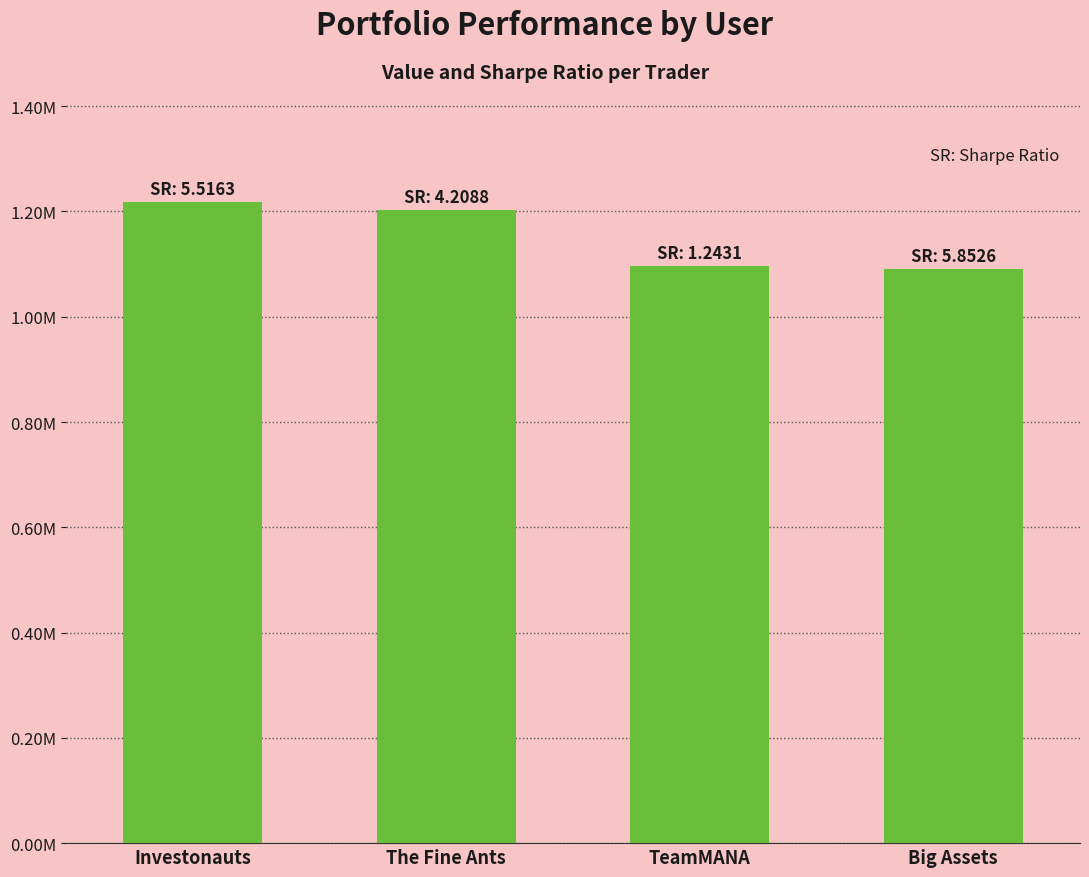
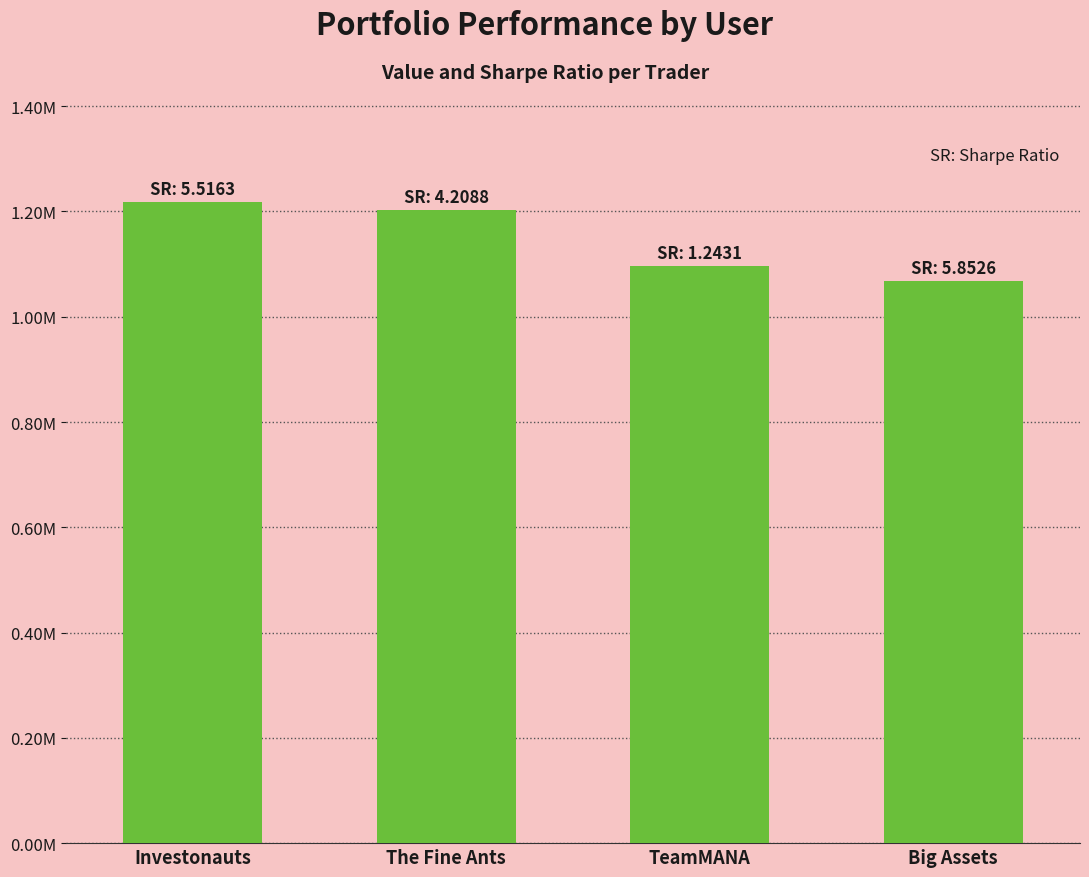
Big Assets: 1090000 -> 1070000
